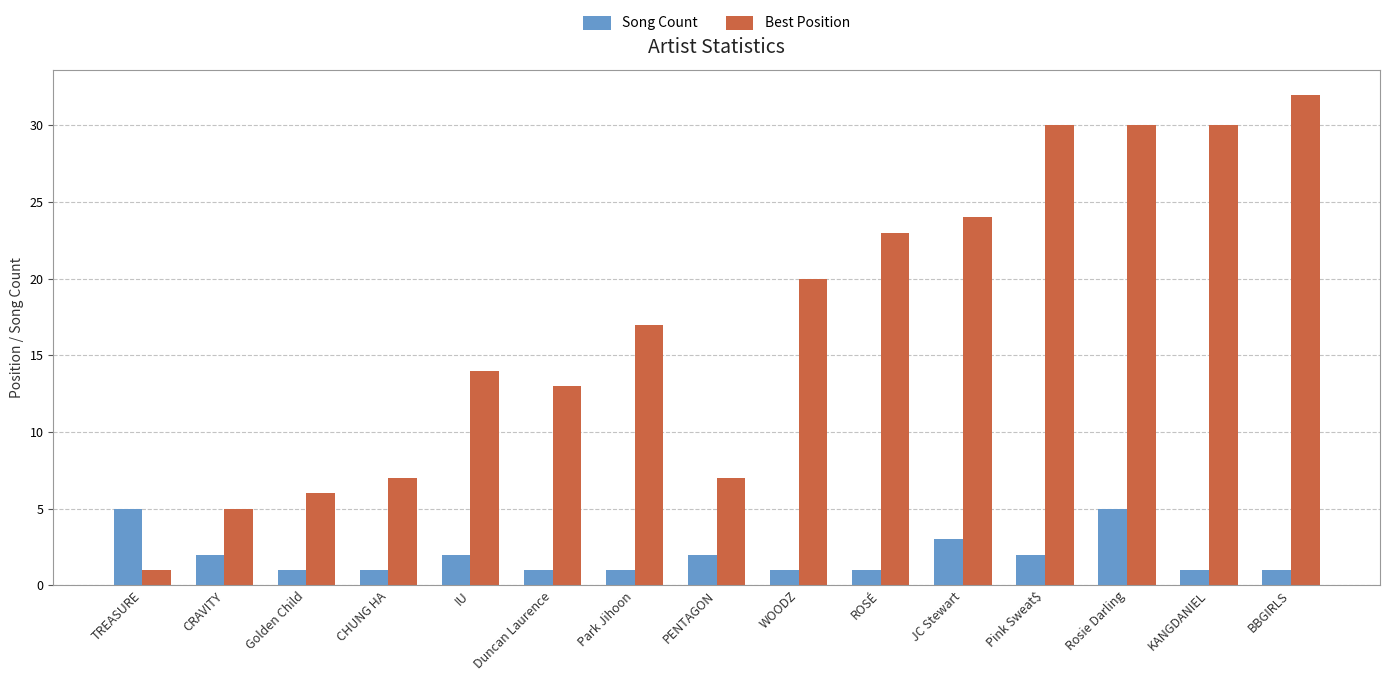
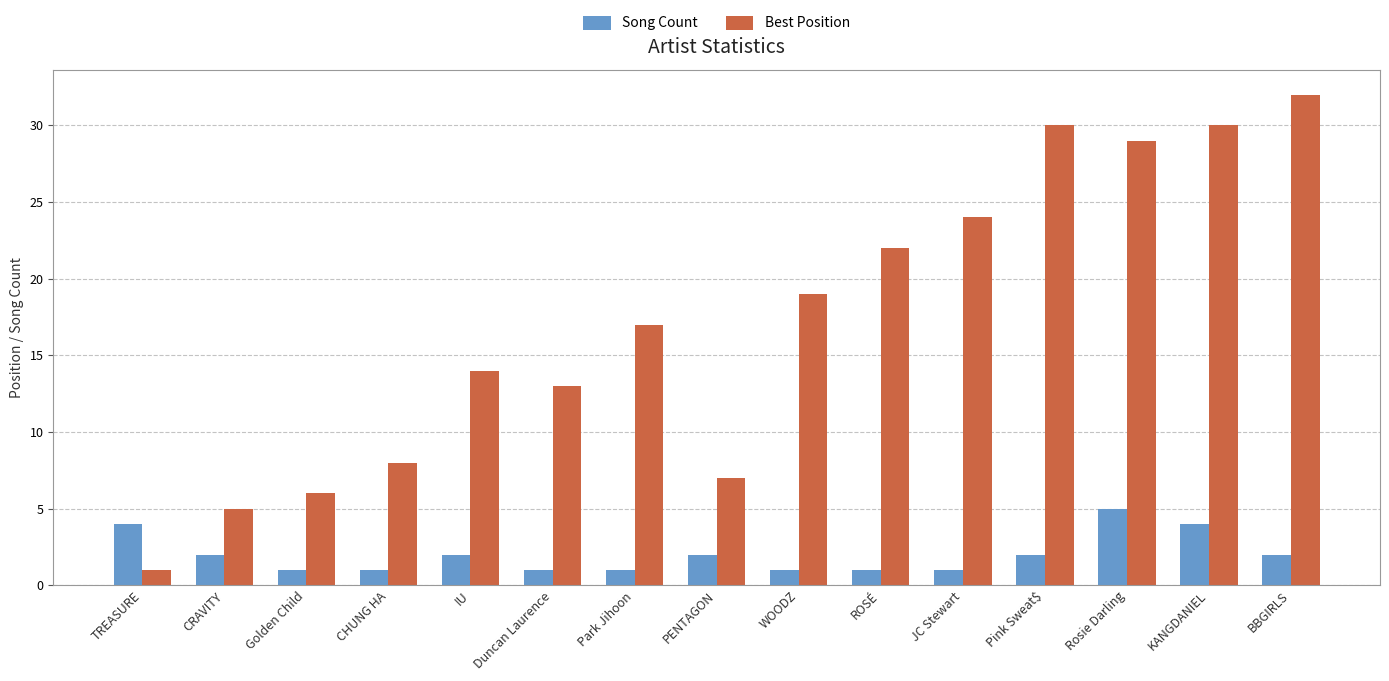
Song Count, TREASURE: 5 -> 4
Best Position, CHUNG HA: 7 -> 8
Best Position, WOODZ: 20 -> 19
Best Position, ROSÉ: 23 -> 22
Song Count, JC Stewart: 3 -> 1
Best Position, Rosie Darling: 30 -> 29
Song Count, KANGDANIEL: 1 -> 4
Song Count, BBGIRLS: 1 -> 2
